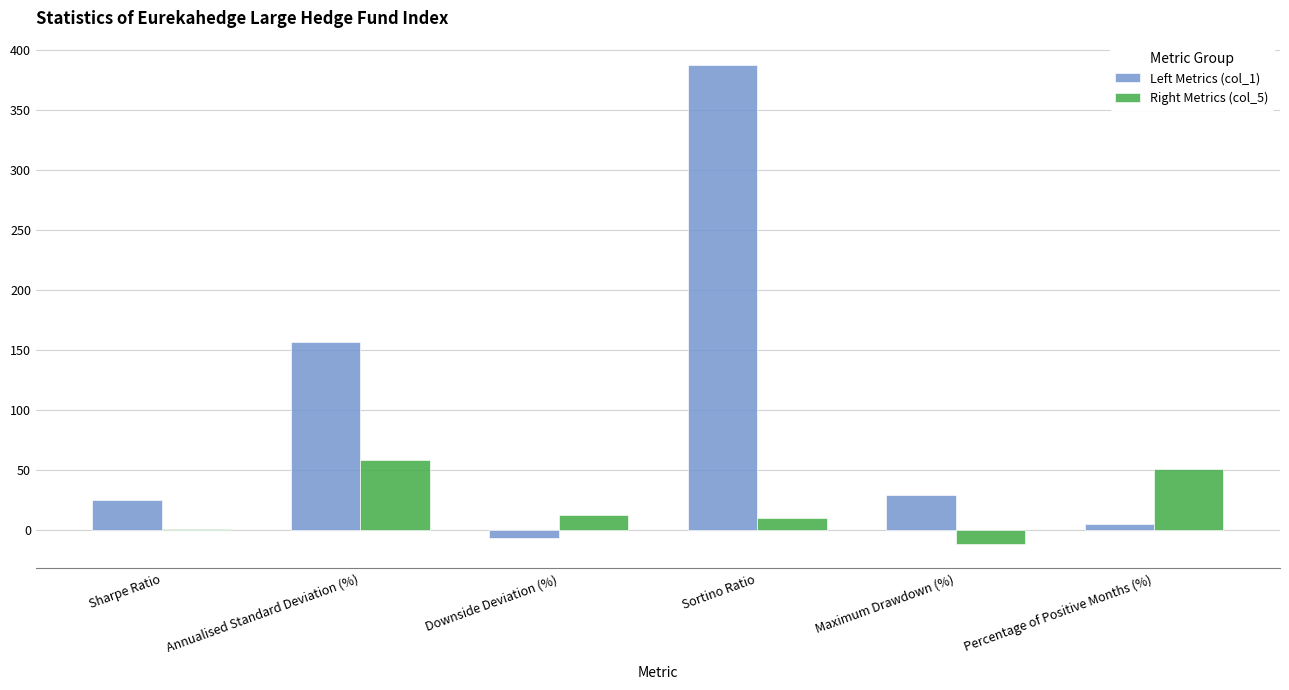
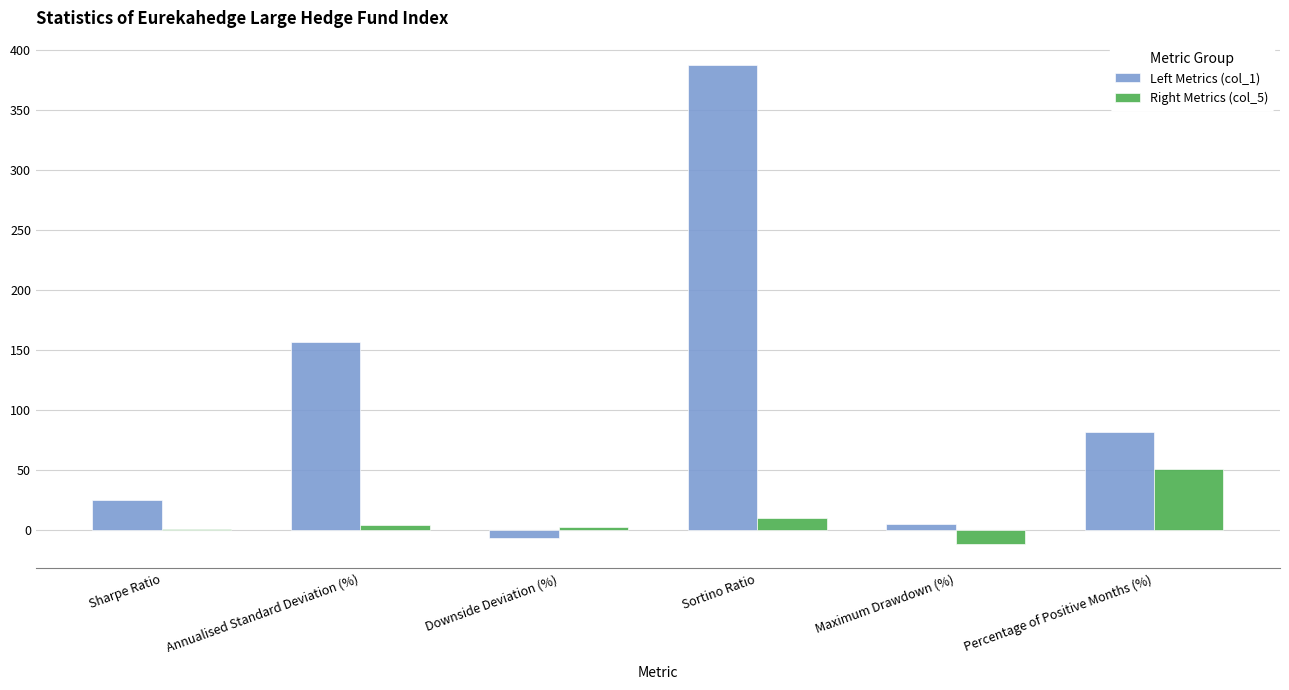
Right Metrics (col_5), Annualised Standard Deviation (%): 58 -> 4
Right Metrics (col_5), Downside Deviation (%): 12 -> 3
Left Metrics (col_1), Maximum Drawdown (%): 30 -> 5
Left Metrics (col_1), Percentage of Positive Months (%): 5 -> 82
